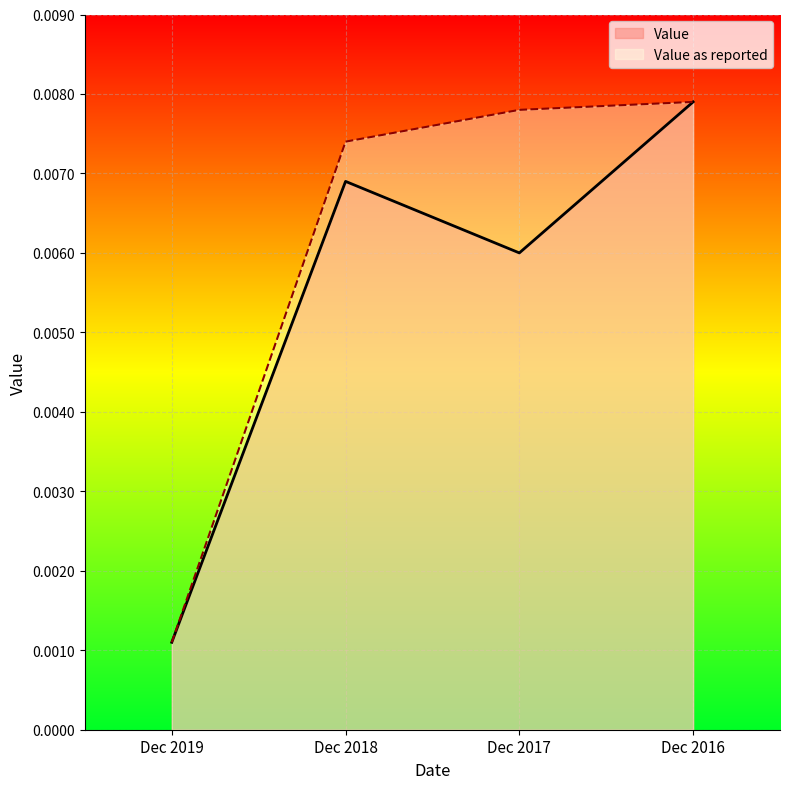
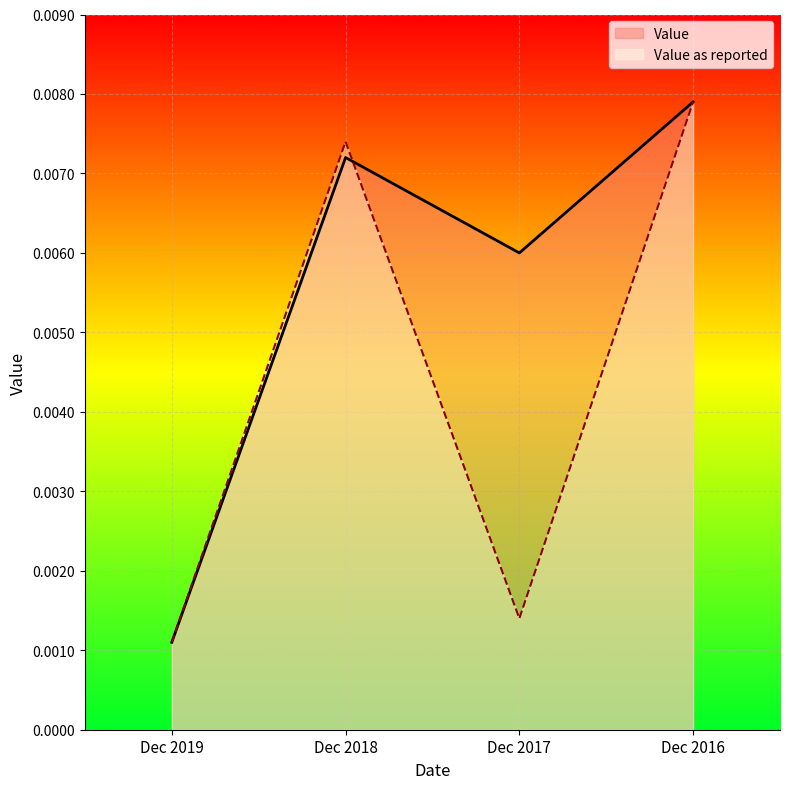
Value, Dec 2018: 0.0069 -> 0.0072
Value as reported, Dec 2017: 0.0078 -> 0.0014
